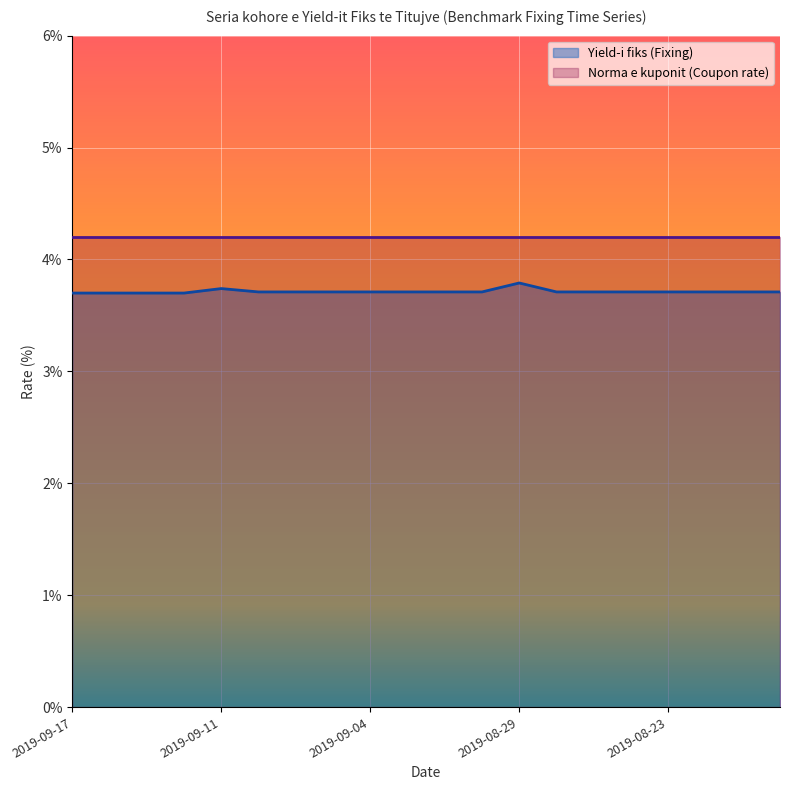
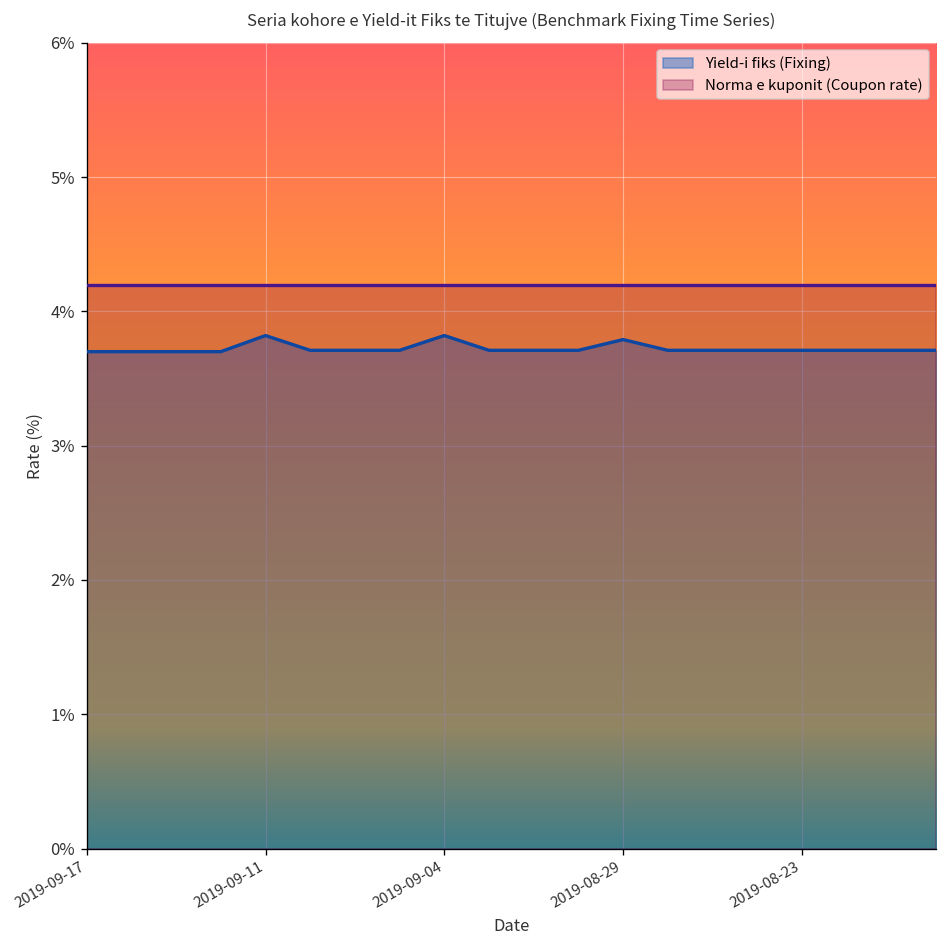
Yield-i fiks (Fixing), 2019-09-11: 3.74% -> 3.82%
Yield-i fiks (Fixing), 2019-09-04: 3.71% -> 3.82%
